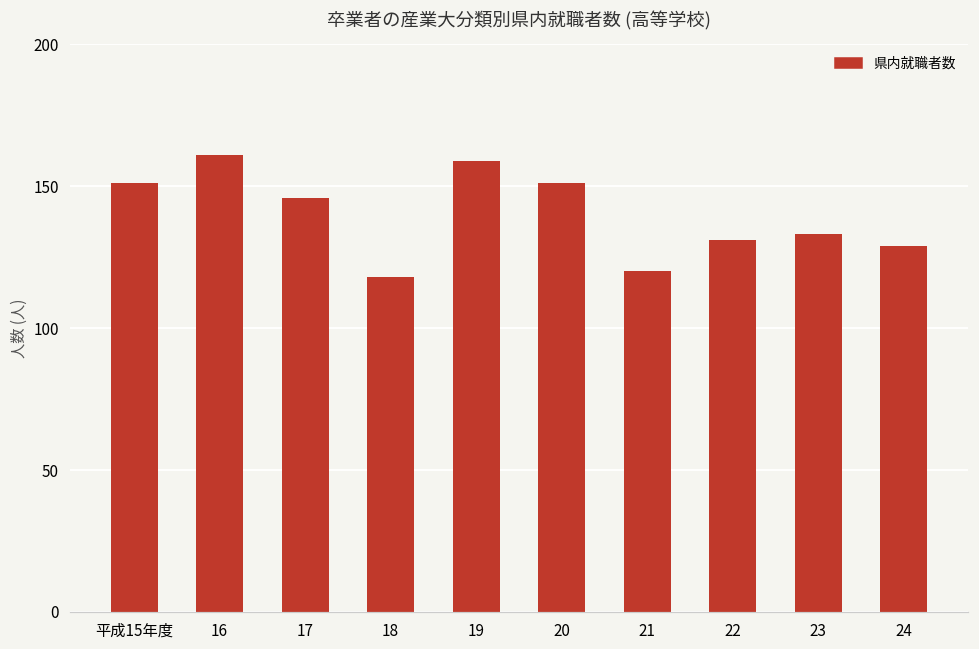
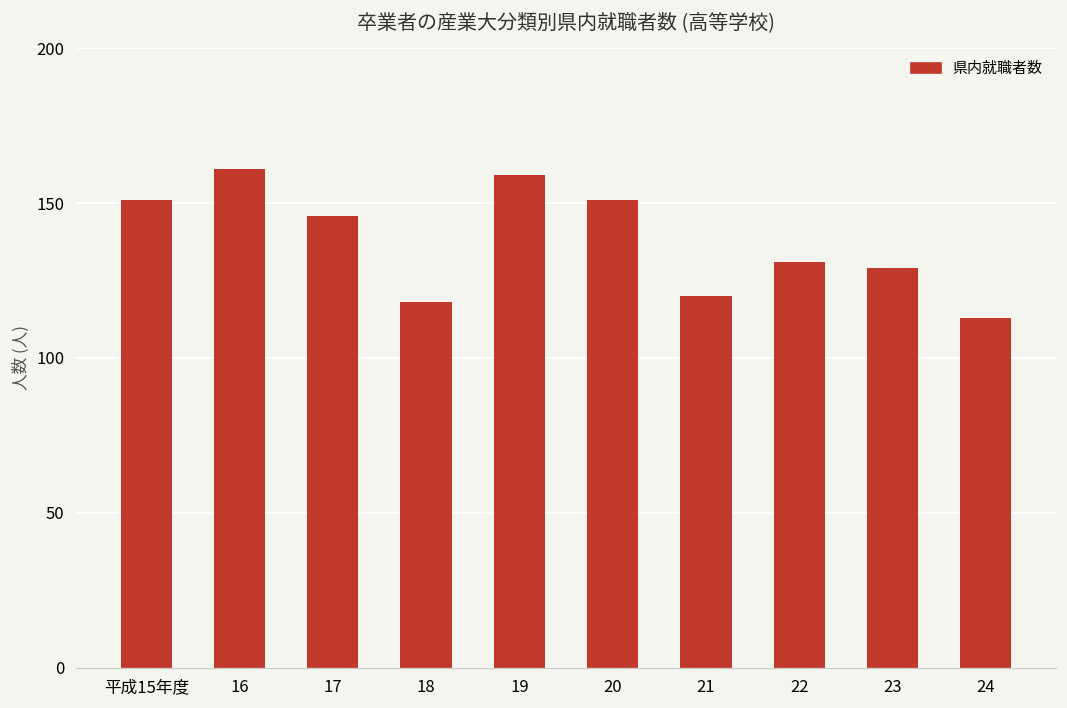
23: 133 -> 129
24: 129 -> 113
